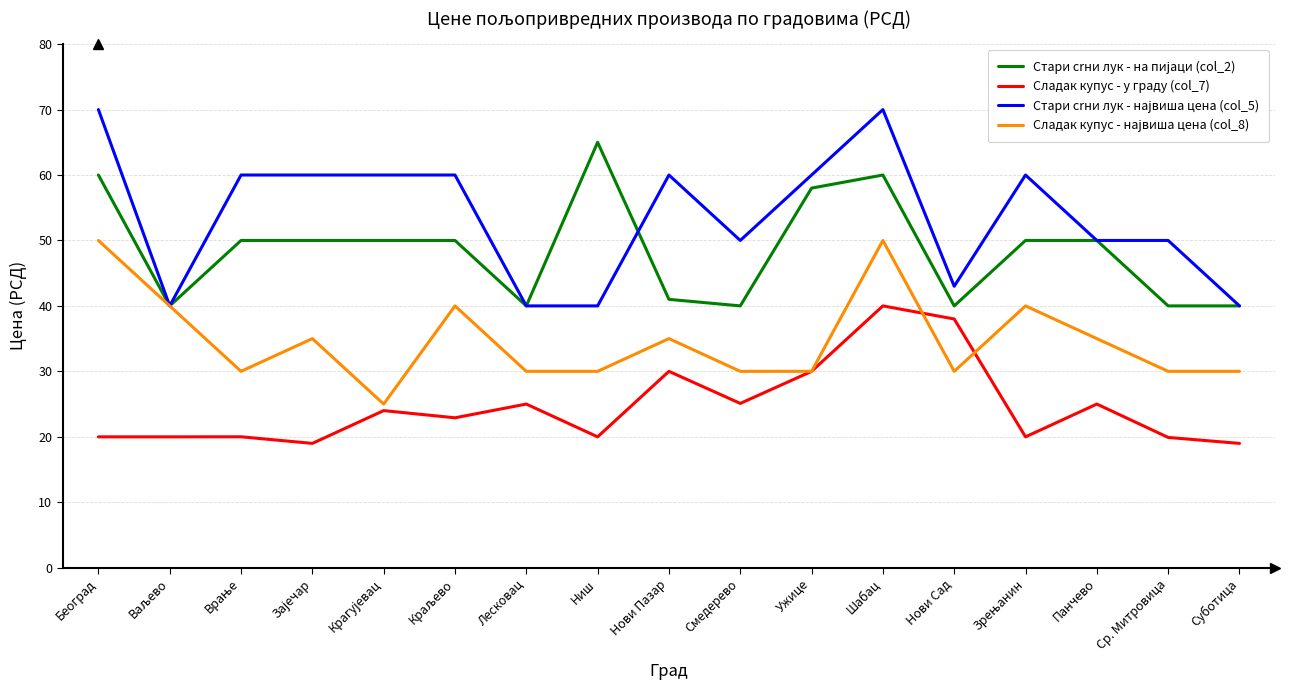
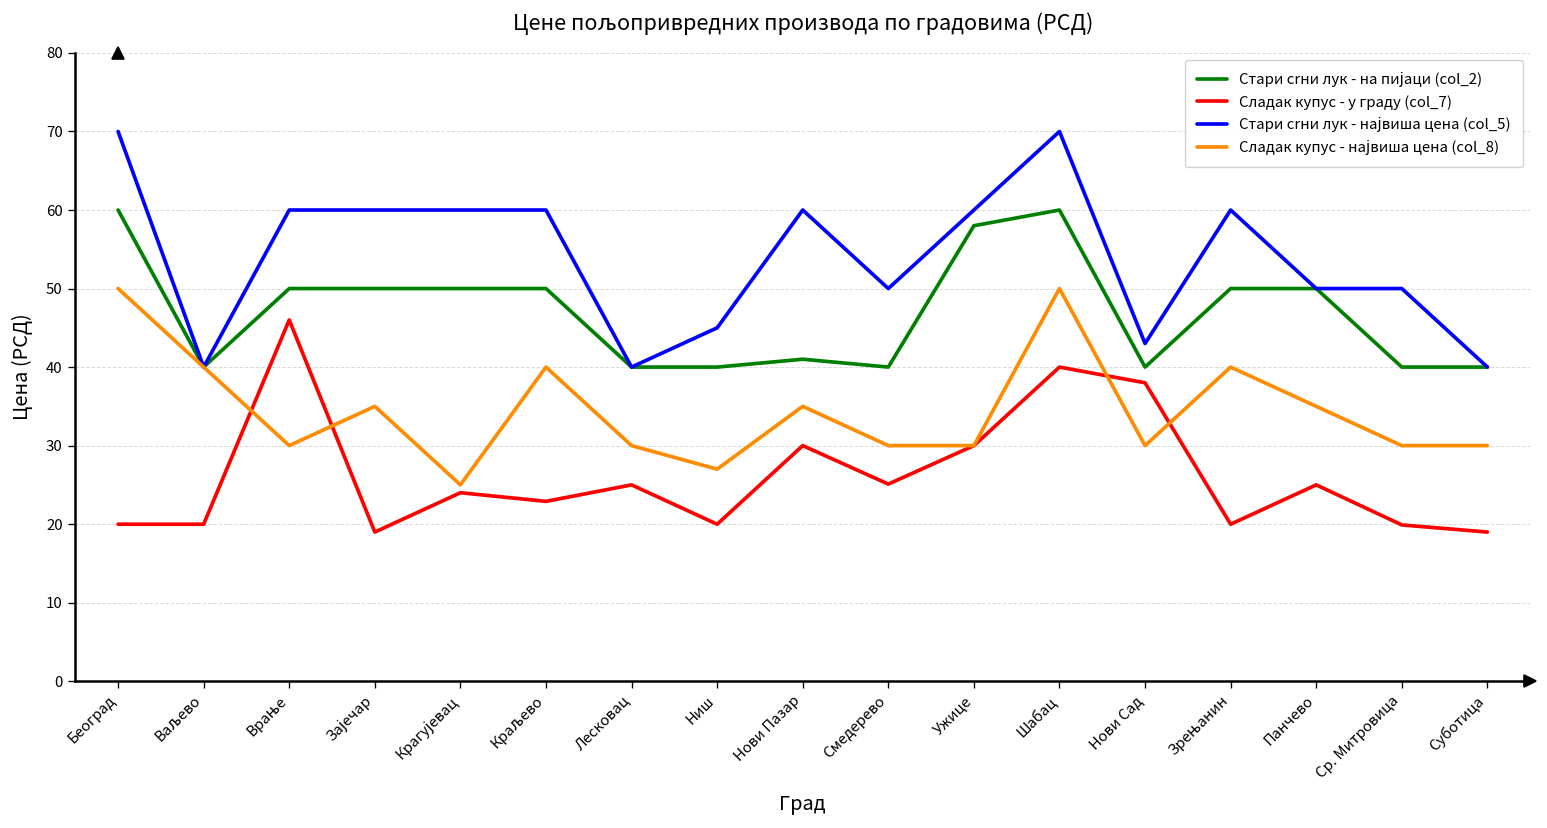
Сладак купус - у граду (col_7), Врање: 20 -> 46
Стари crни лук - на пијаци (col_2), Ниш: 65 -> 40
Стари crни лук - највиша цена (col_5), Ниш: 40 -> 45
Сладак купус - највиша цена (col_8), Ниш: 30 -> 27
